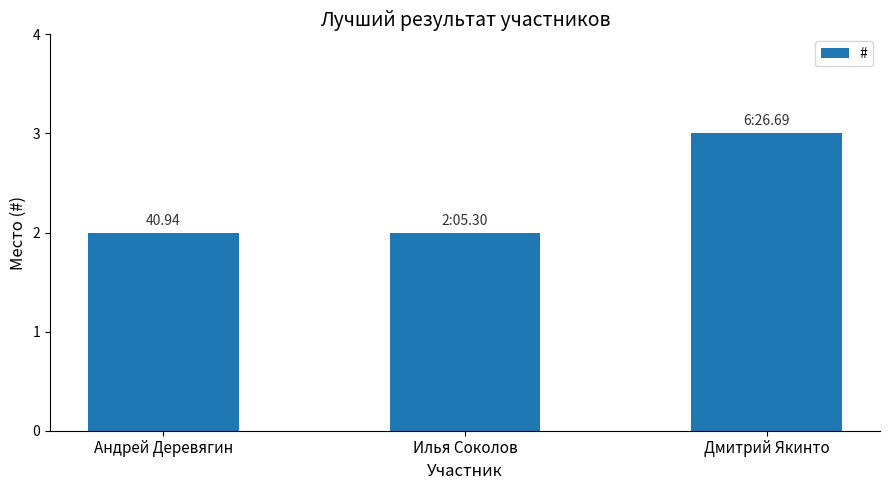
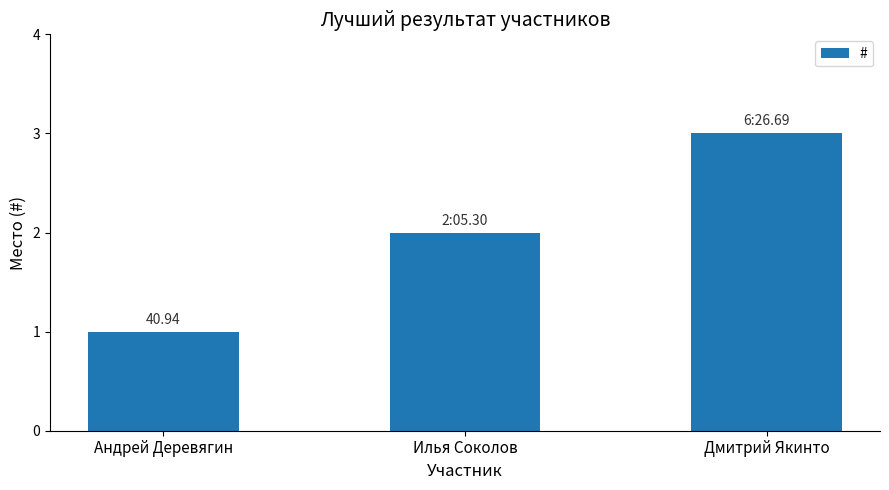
Андрей Деревягин: 2 -> 1
